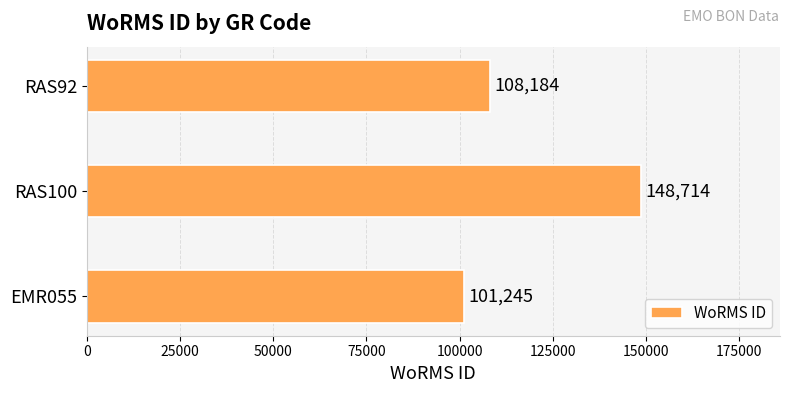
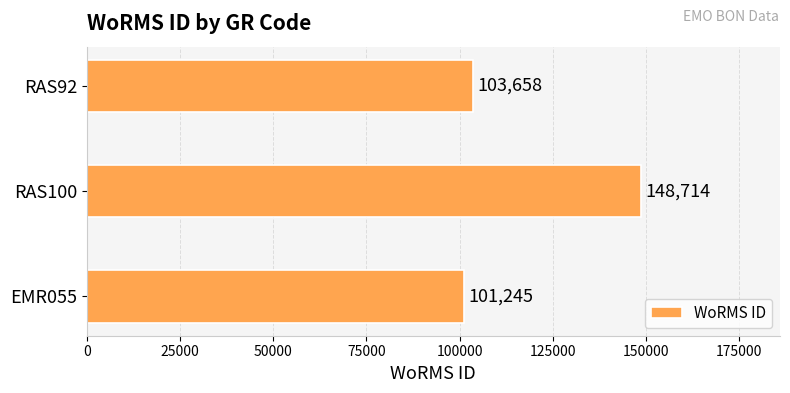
RAS92: 108,184 -> 103,658
